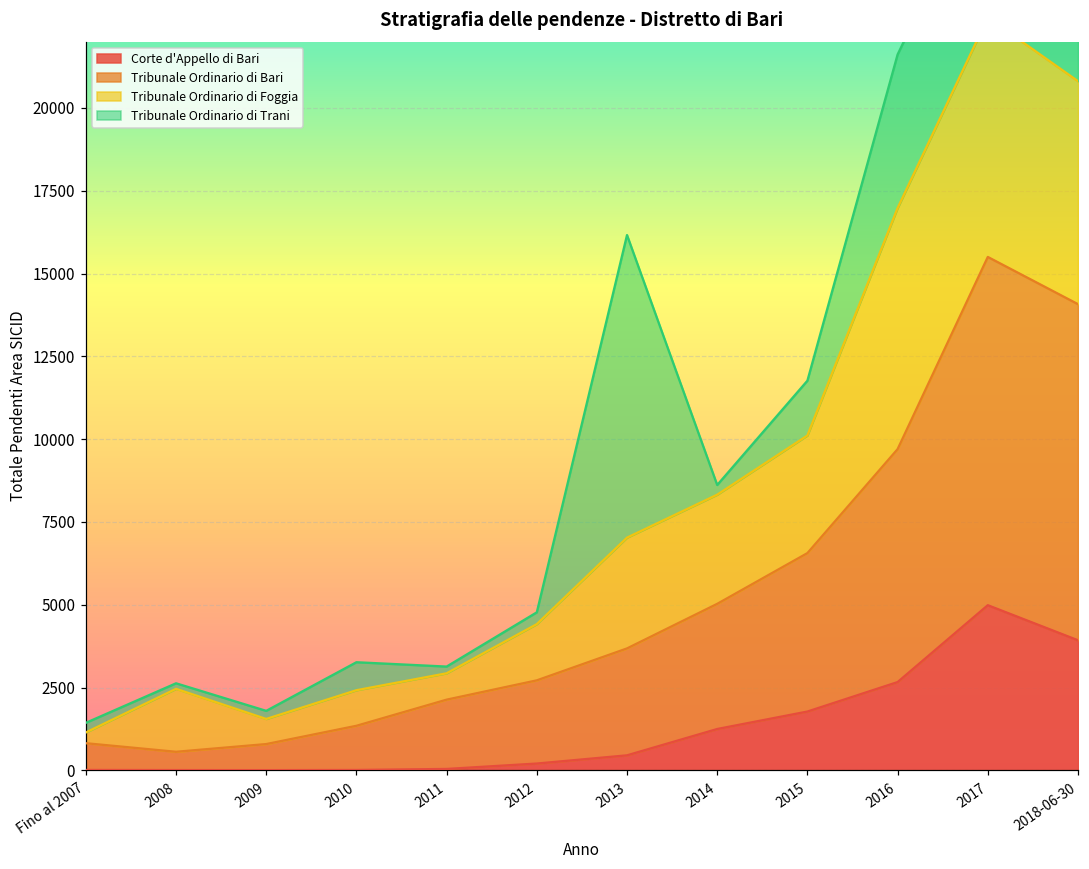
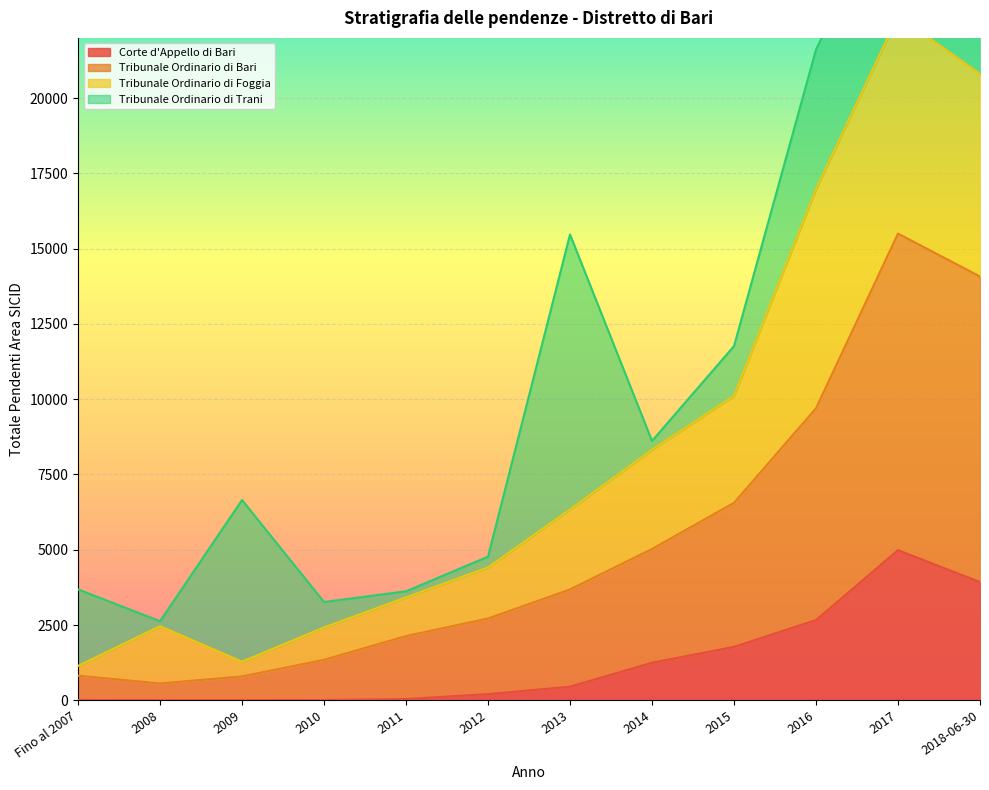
Tribunale Ordinario di Trani, Fino al 2007: 300 -> 2500
Tribunale Ordinario di Foggia, 2009: 800 -> 500
Tribunale Ordinario di Trani, 2009: 200 -> 5400
Tribunale Ordinario di Foggia, 2011: 800 -> 1300
Tribunale Ordinario di Foggia, 2013: 3300 -> 2700
